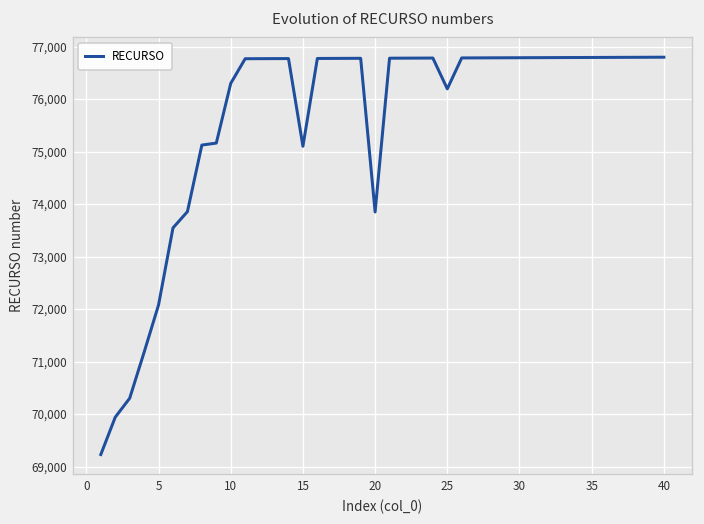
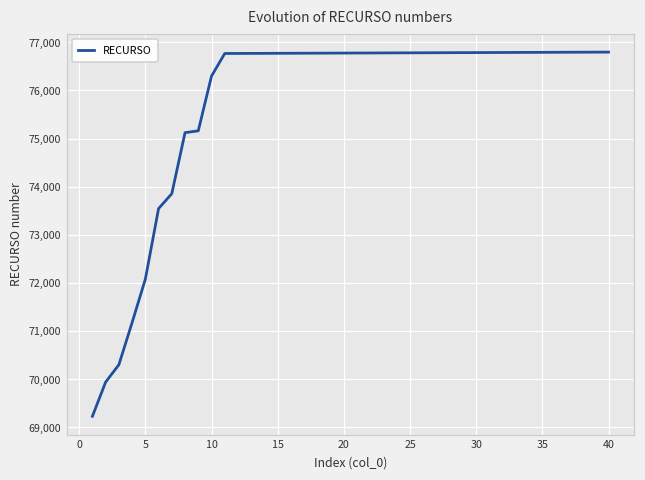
15: 75,100 -> 76,800
20: 73,900 -> 76,800
25: 76,200 -> 76,800
